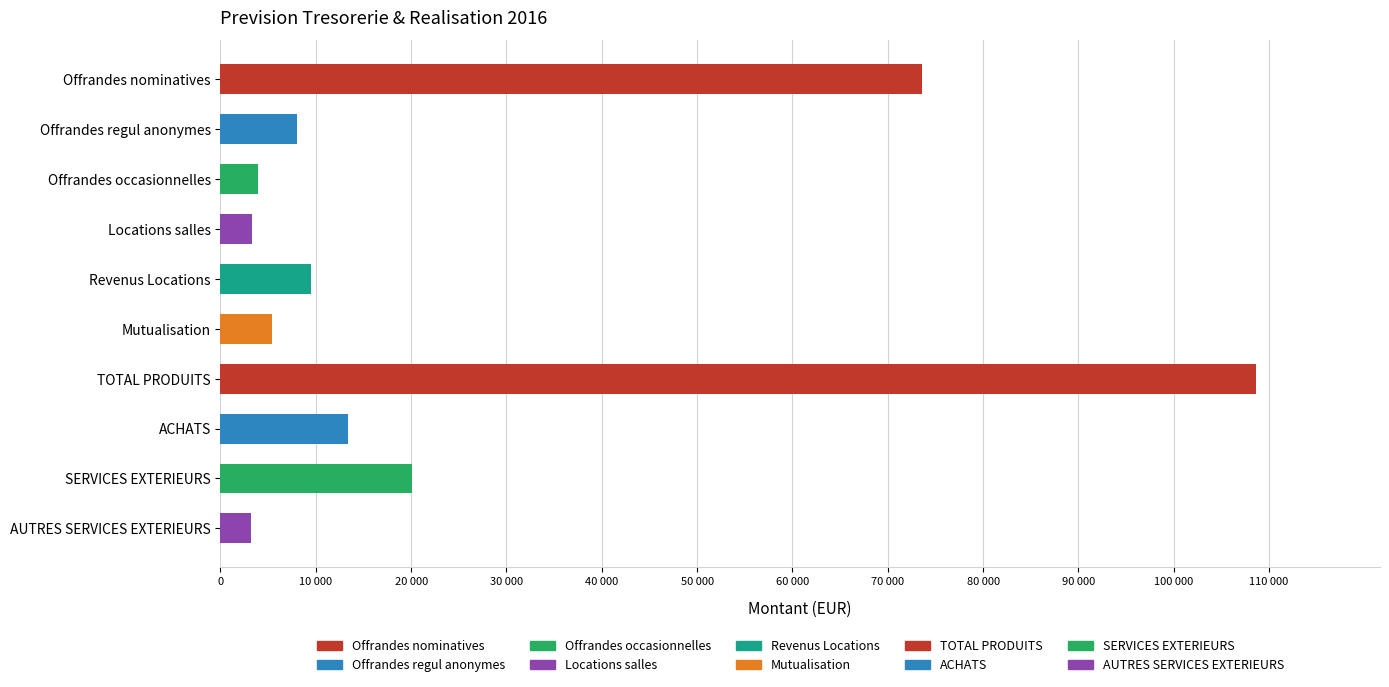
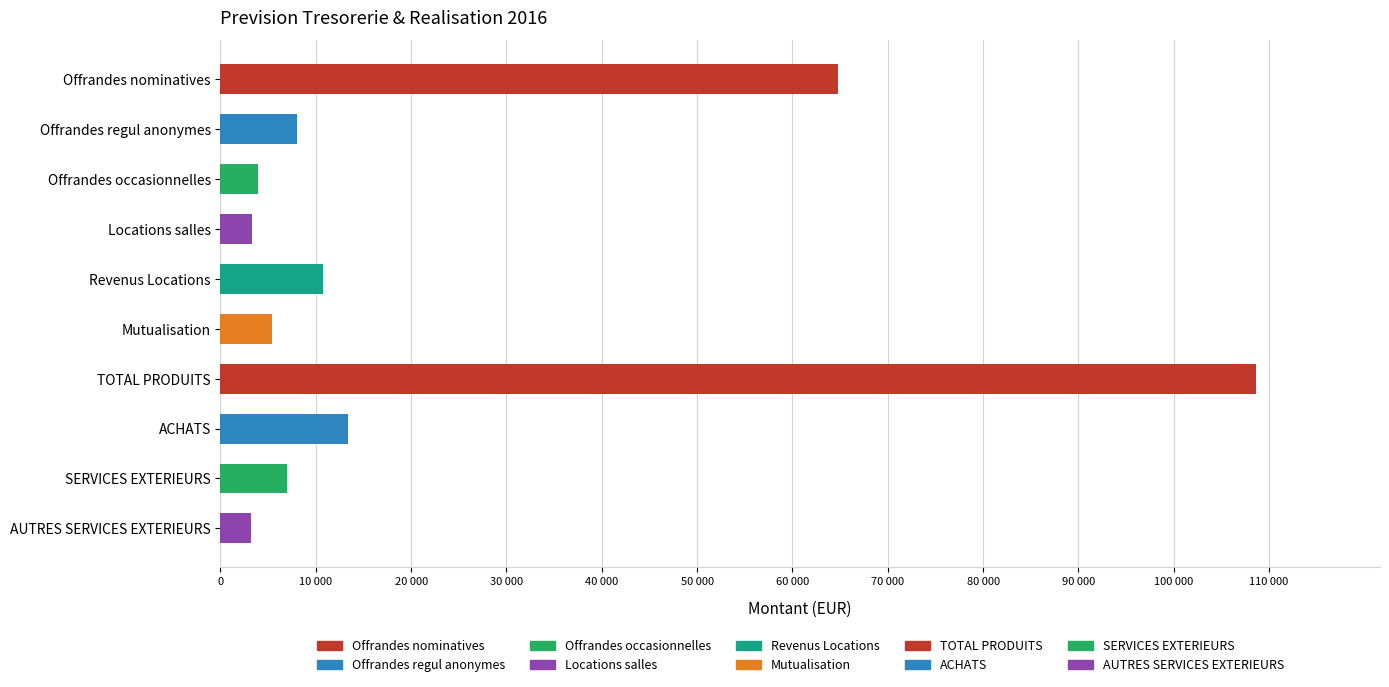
Offrandes nominatives: 74000 -> 65000
Revenus Locations: 9000 -> 11000
SERVICES EXTERIEURS: 20000 -> 7000
